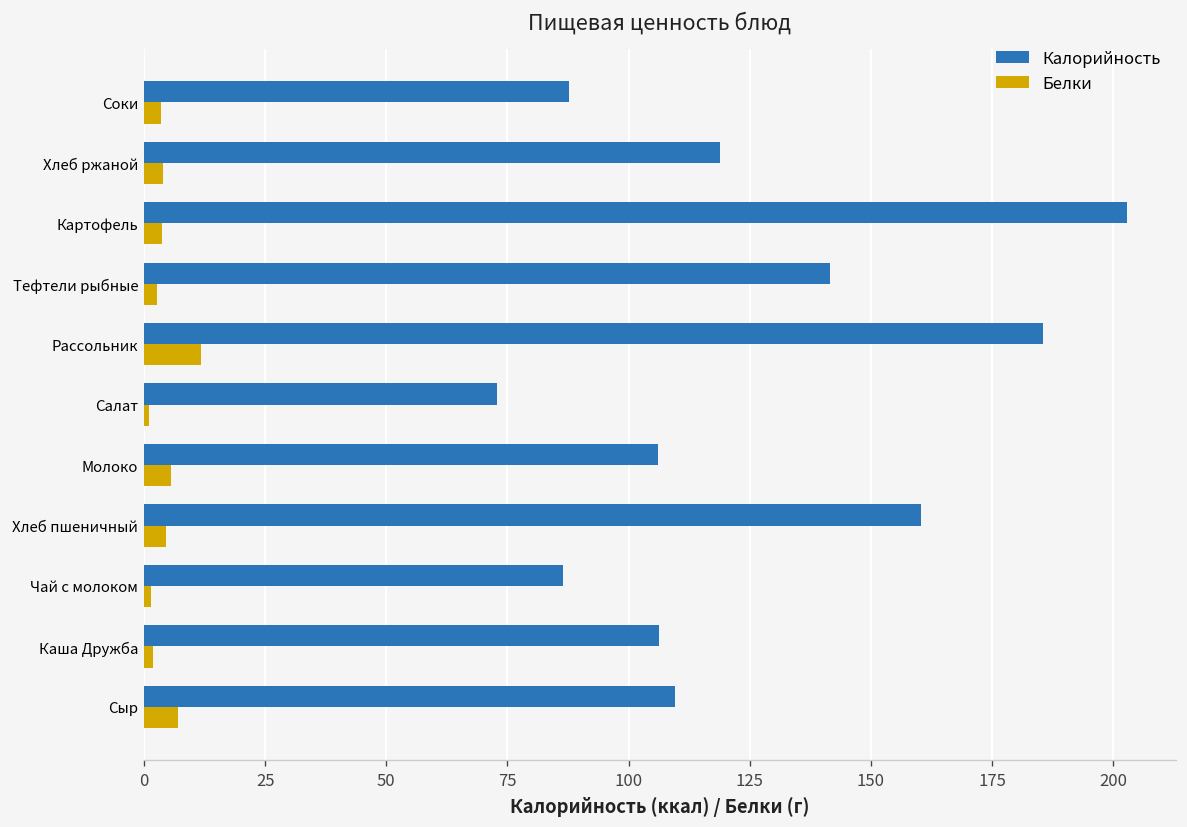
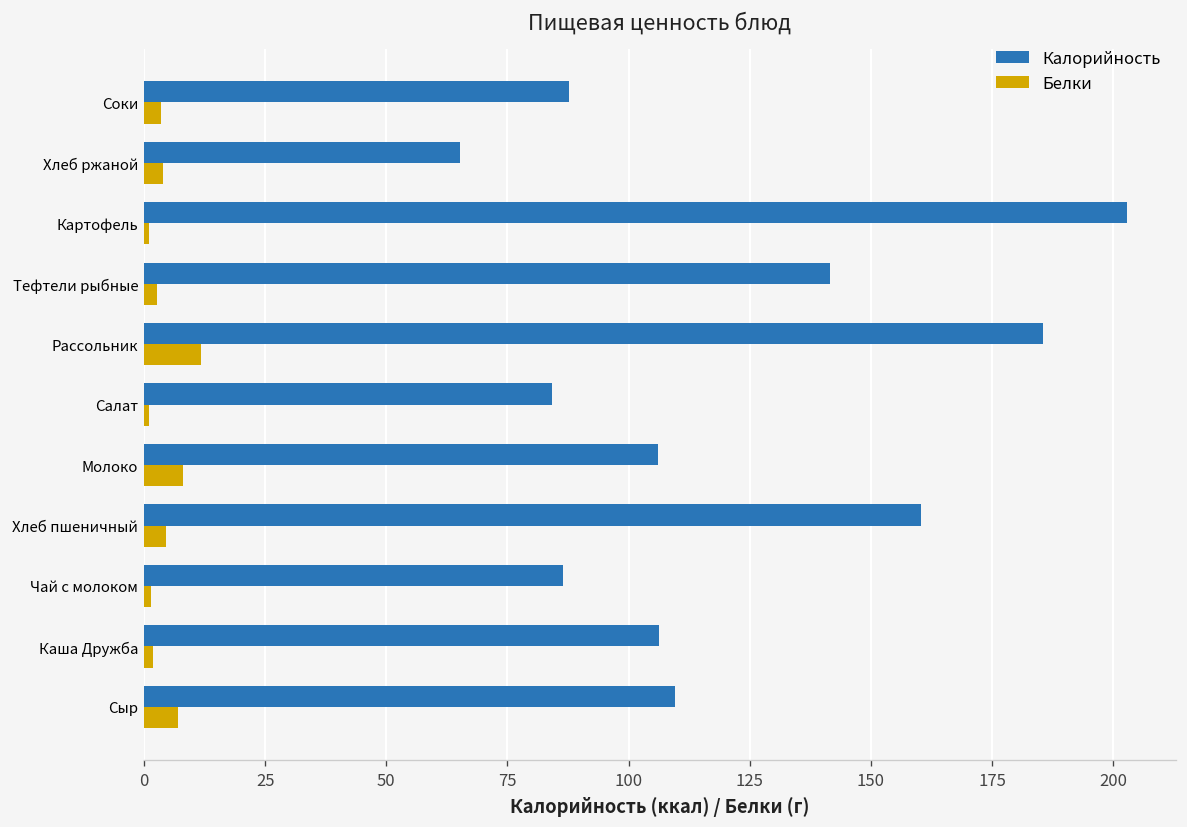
Калорийность, Хлеб ржаной: 119 -> 65
Белки, Картофель: 4 -> 1
Калорийность, Салат: 73 -> 84
Белки, Молоко: 6 -> 8
